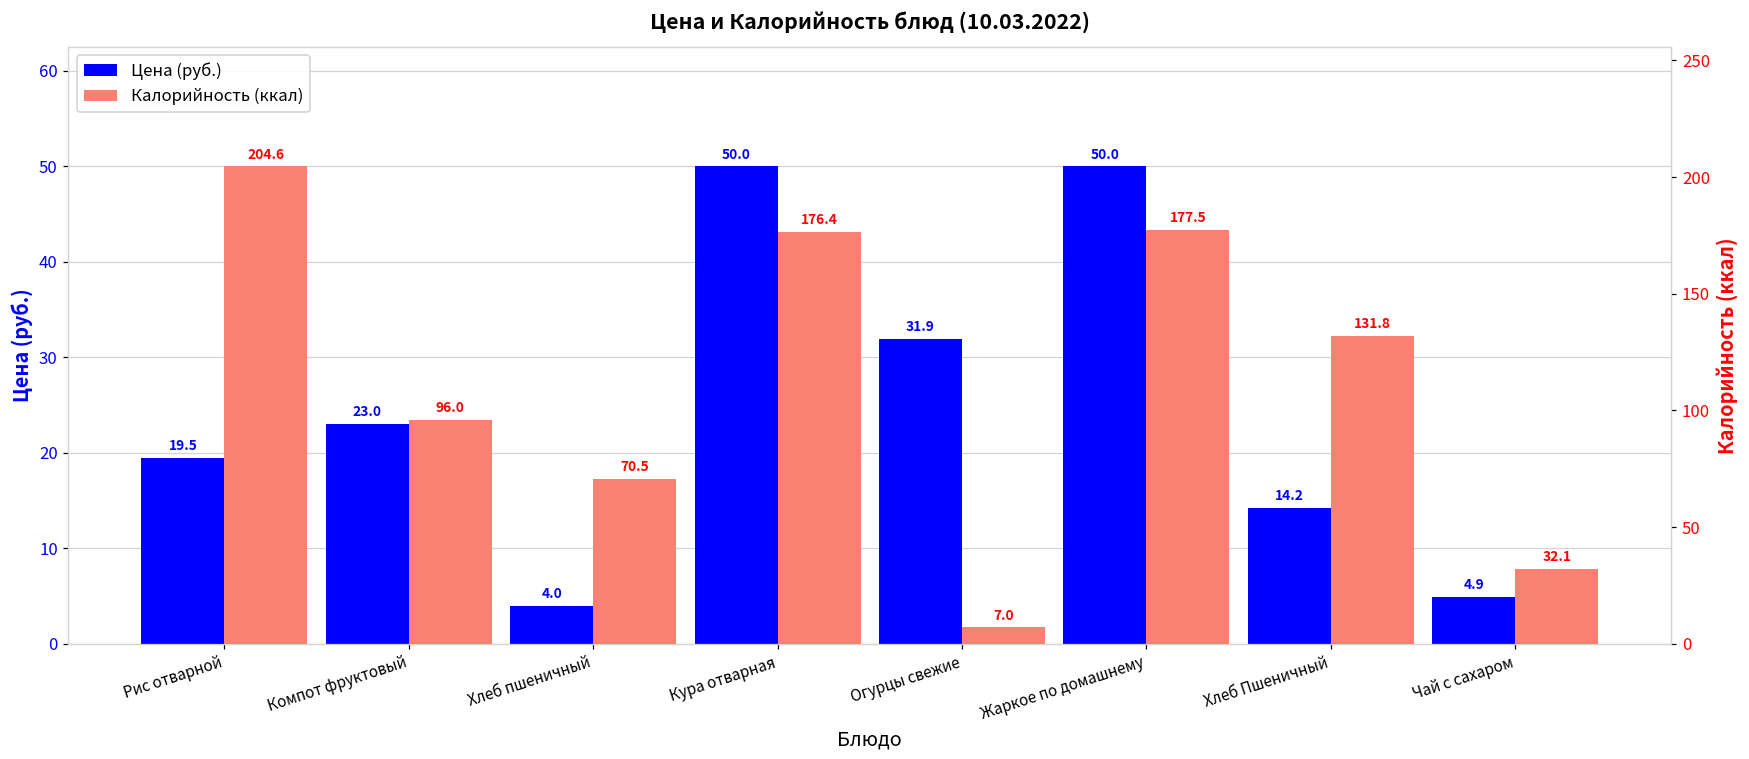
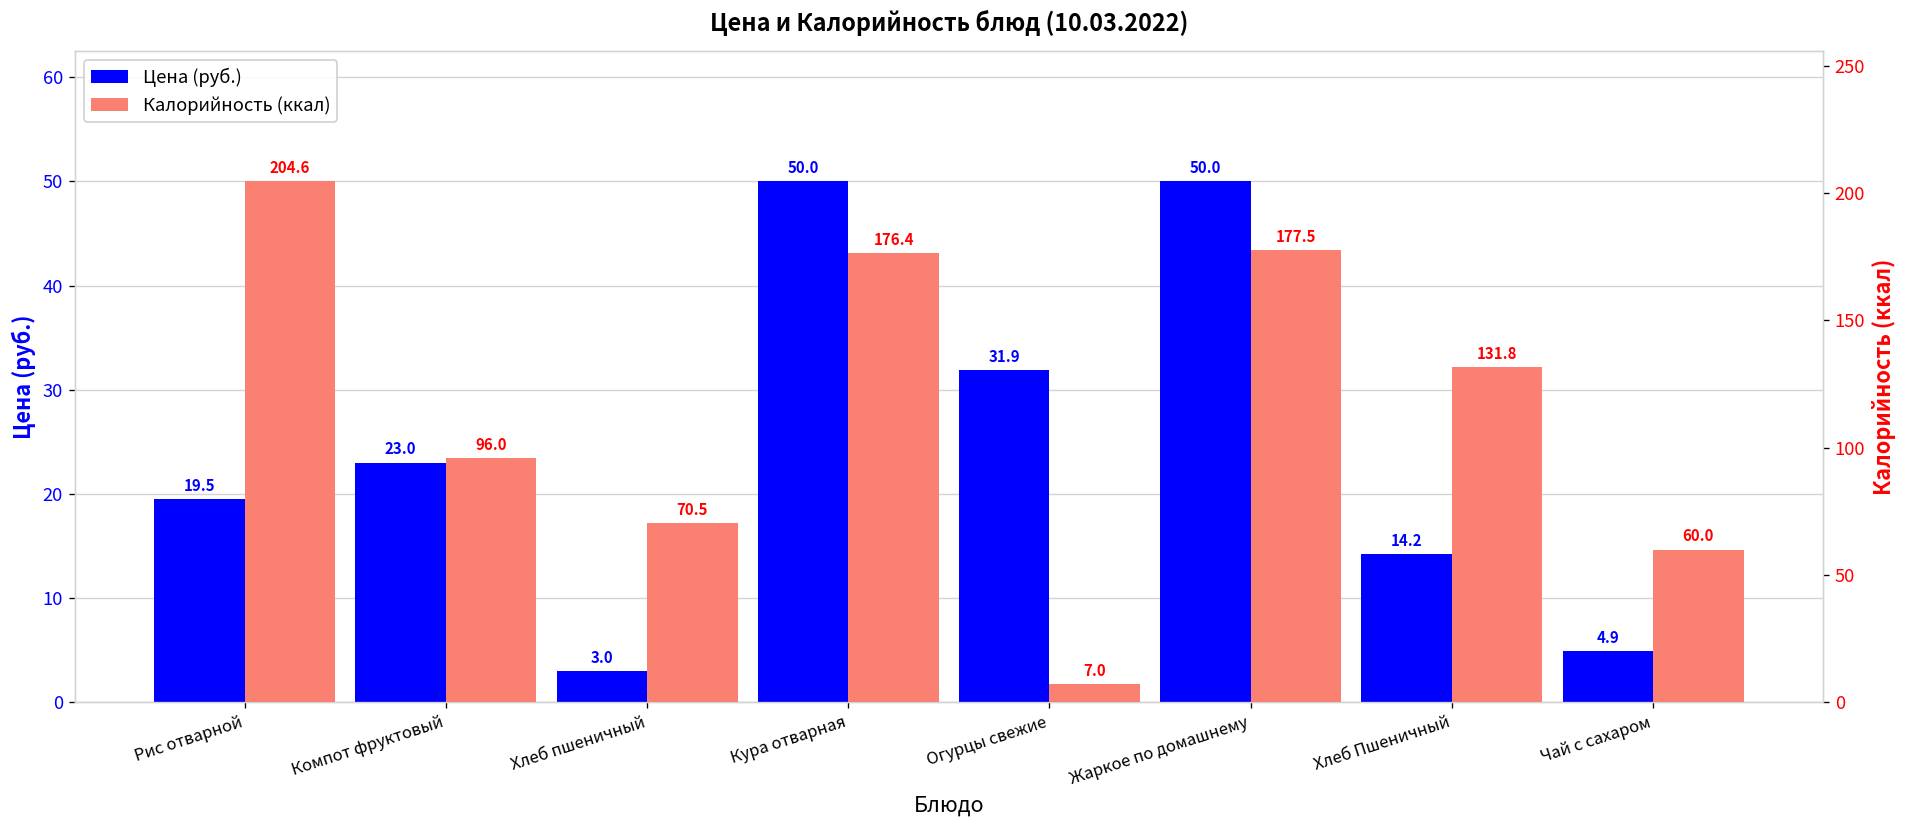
Цена (руб.), Хлеб пшеничный: 4.0 -> 3.0
Калорийность (ккал), Чай с сахаром: 32.1 -> 60.0
